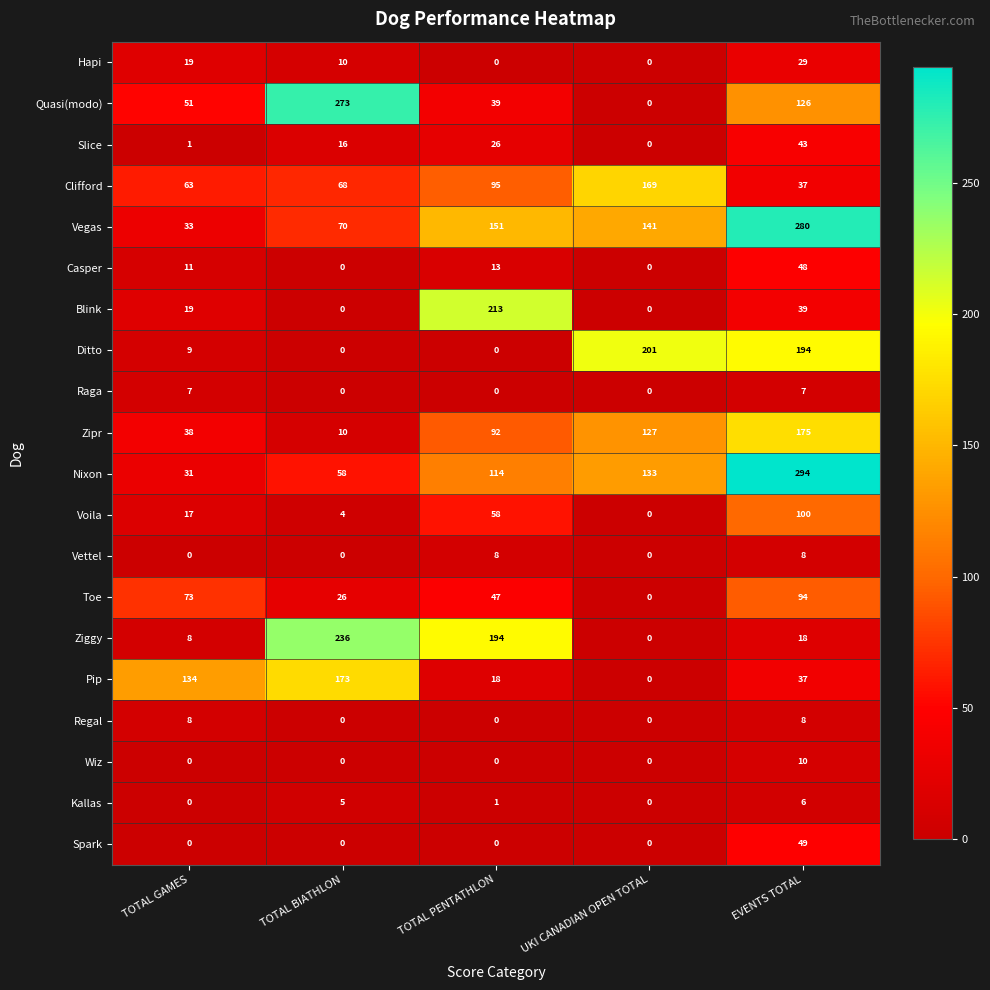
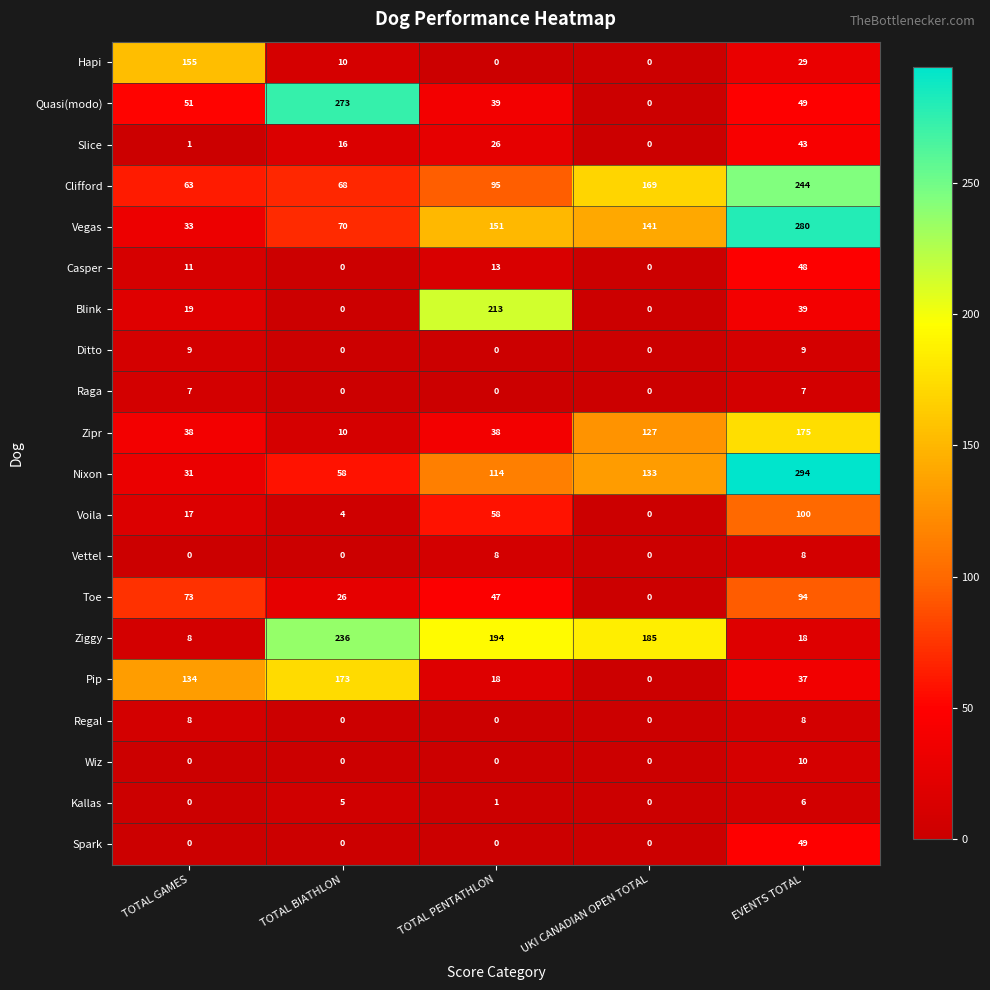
Hapi, TOTAL GAMES: 19 -> 155
Quasi(modo), EVENTS TOTAL: 126 -> 49
Clifford, EVENTS TOTAL: 37 -> 244
Ditto, UKI CANADIAN OPEN TOTAL: 201 -> 0
Ditto, EVENTS TOTAL: 194 -> 9
Zipr, TOTAL PENTATHLON: 92 -> 38
Ziggy, UKI CANADIAN OPEN TOTAL: 0 -> 185
